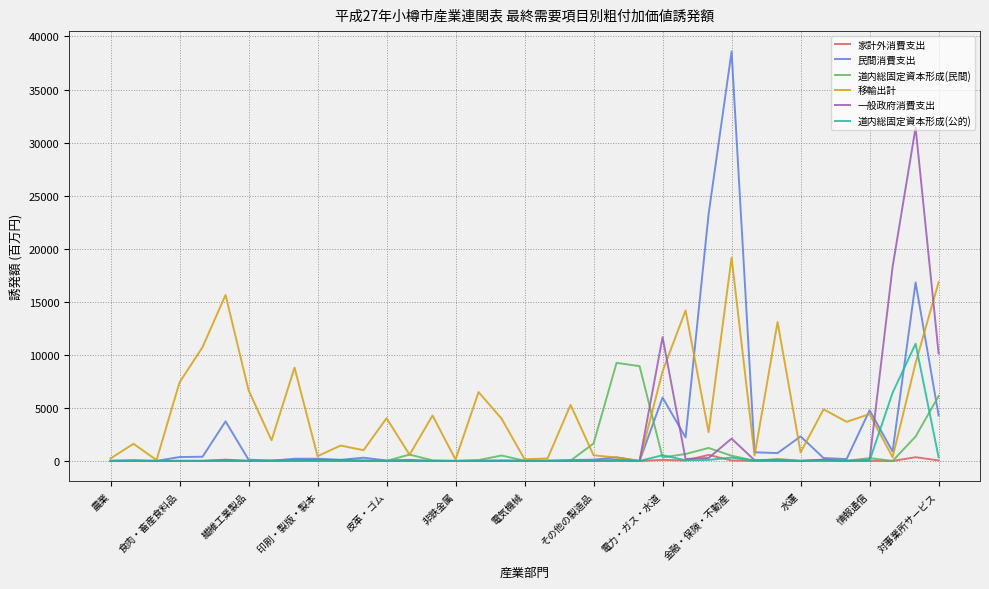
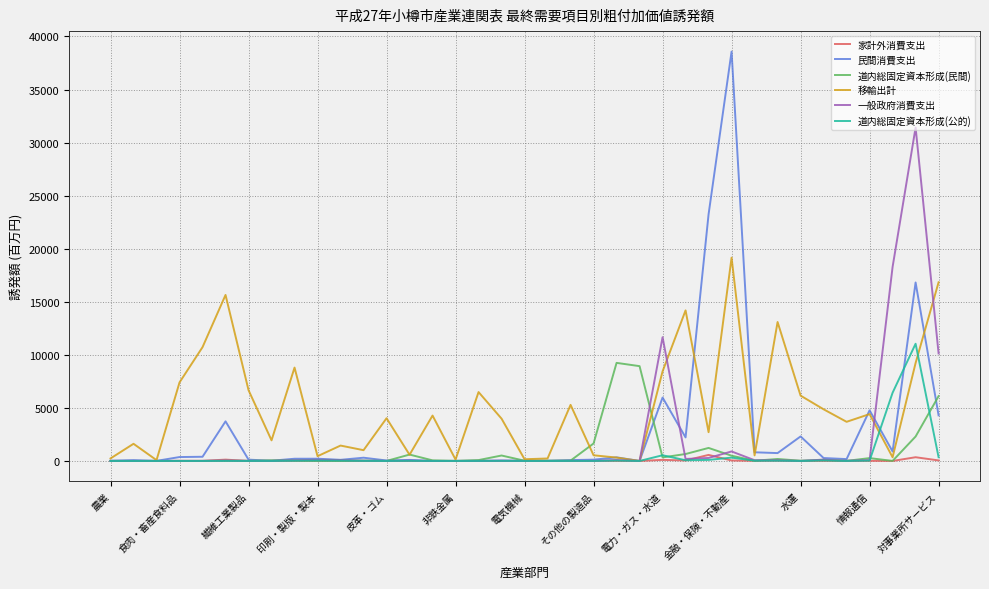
一般政府消費支出, 金融・保険・不動産: 2100 -> 900
移輸出計, 水運: 800 -> 6200
